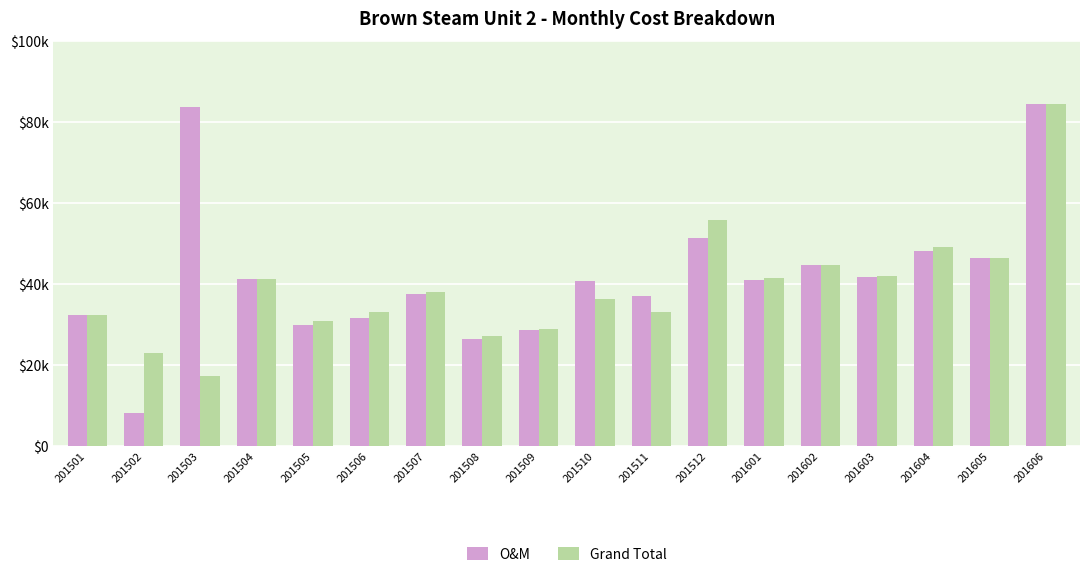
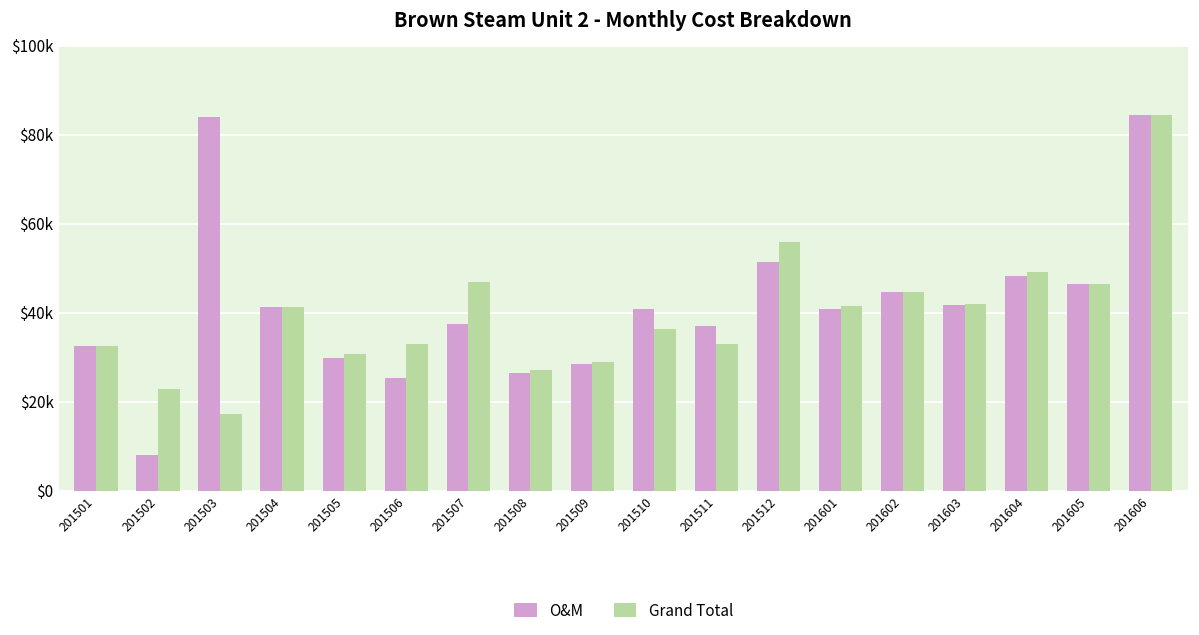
O&M, 201506: $32000 -> $25000
Grand Total, 201507: $38000 -> $47000
